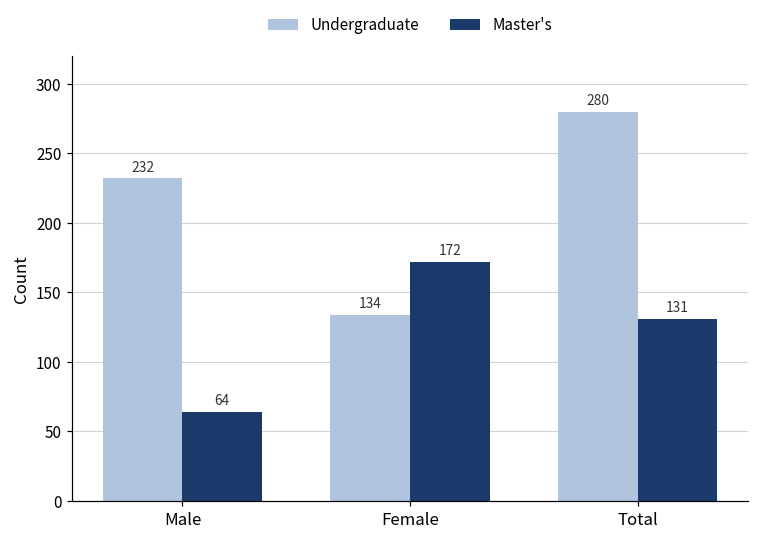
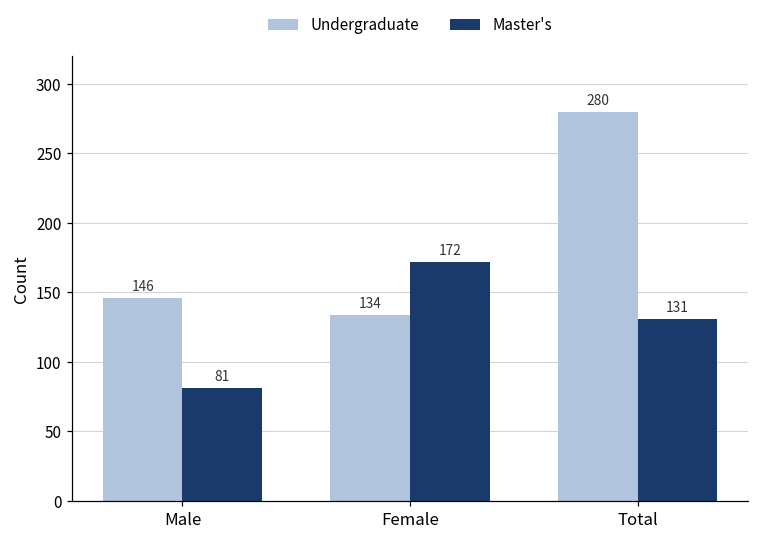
Undergraduate, Male: 232 -> 146
Master's, Male: 64 -> 81
